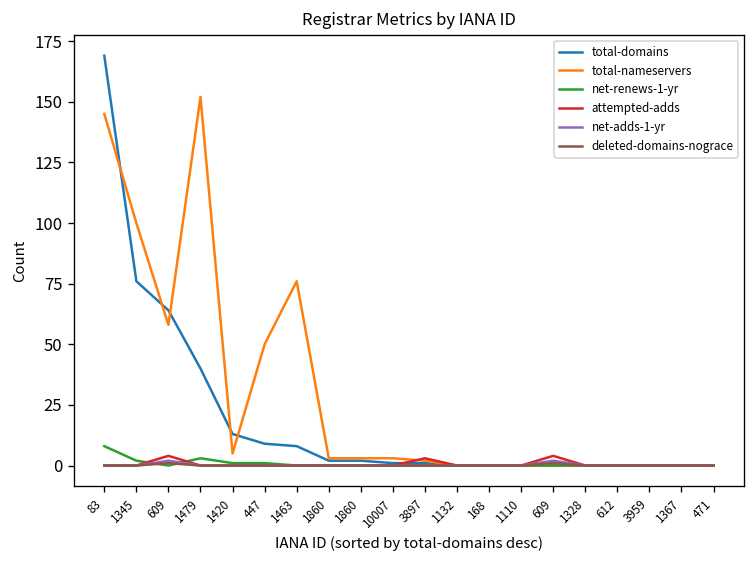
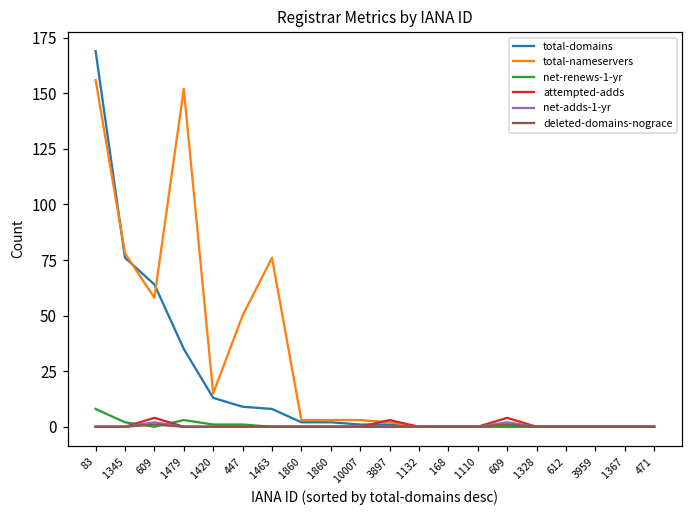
total-nameservers, 83: 145 -> 156
total-nameservers, 1345: 100 -> 78
total-domains, 1479: 40 -> 35
total-nameservers, 1420: 5 -> 15
